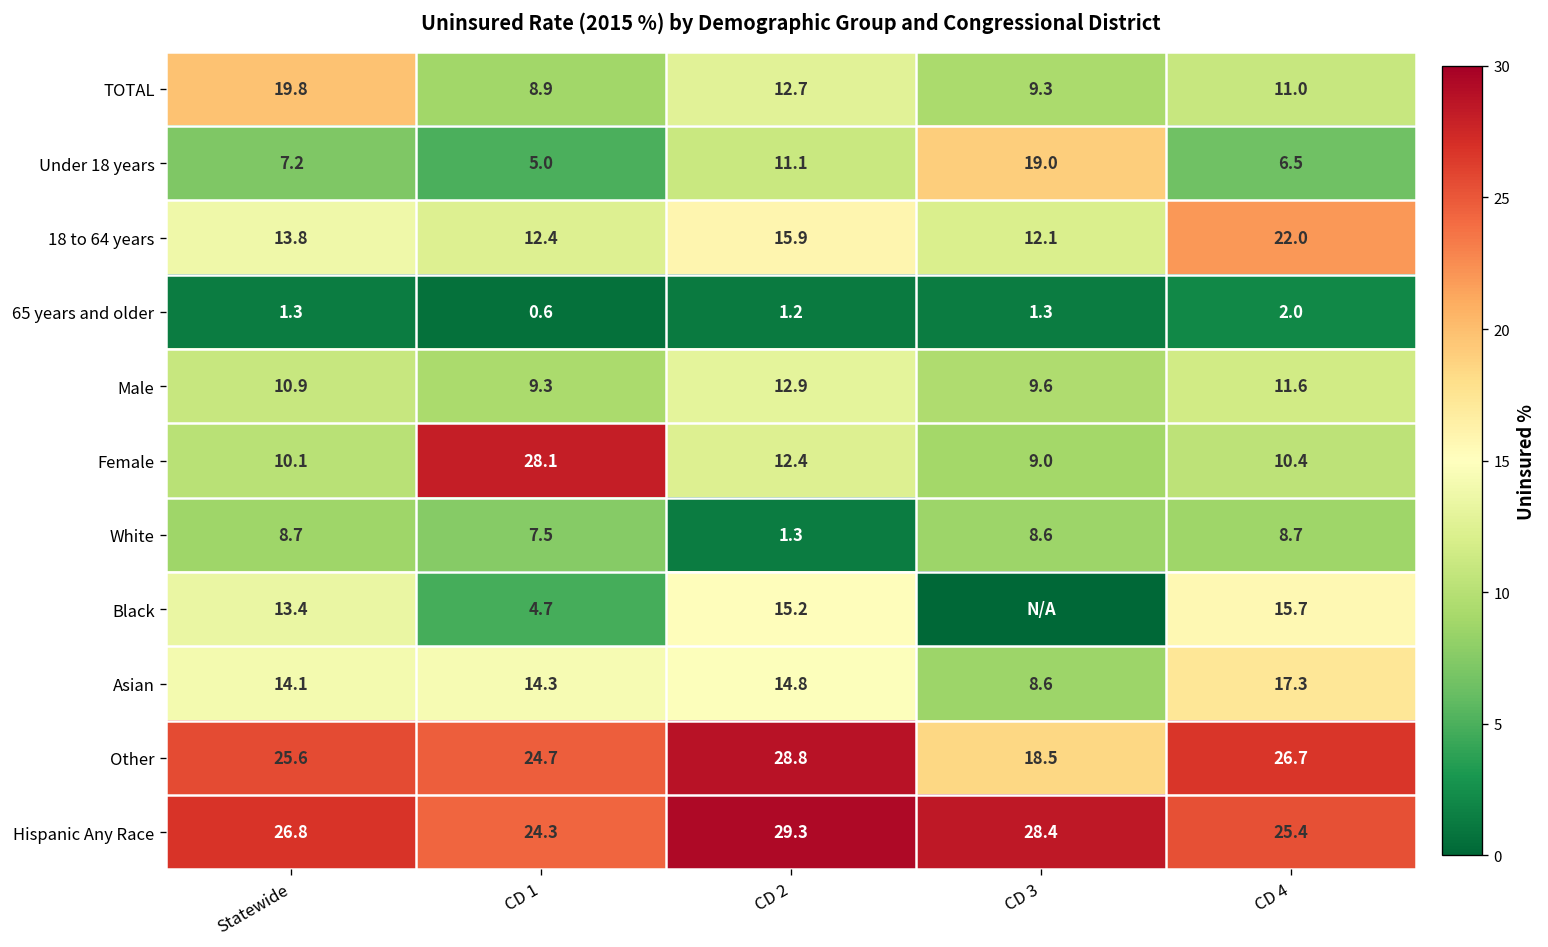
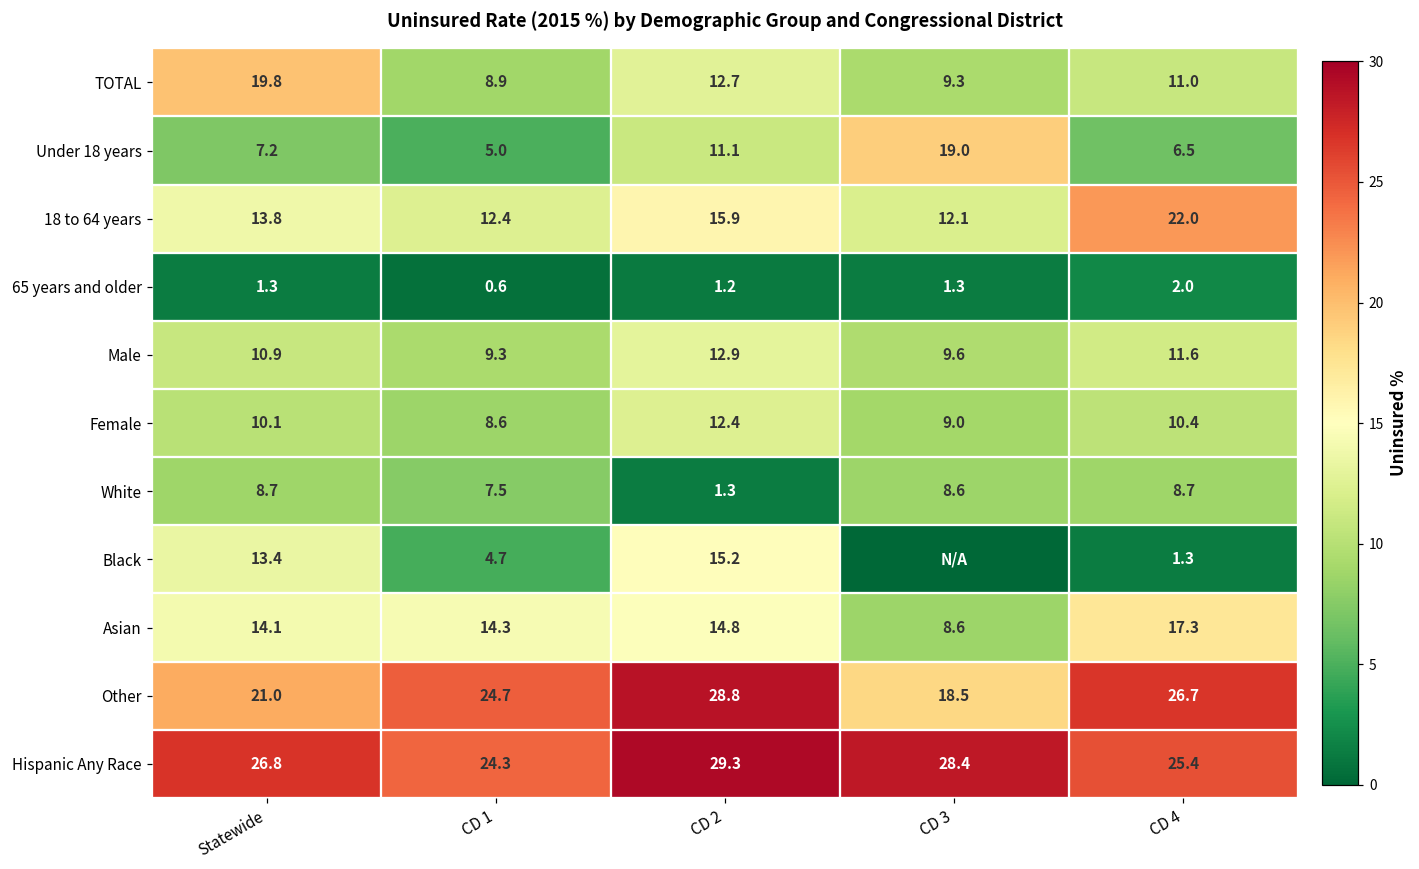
Female, CD 1: 28.1 -> 8.6
Black, CD 4: 15.7 -> 1.3
Other, Statewide: 25.6 -> 21.0
